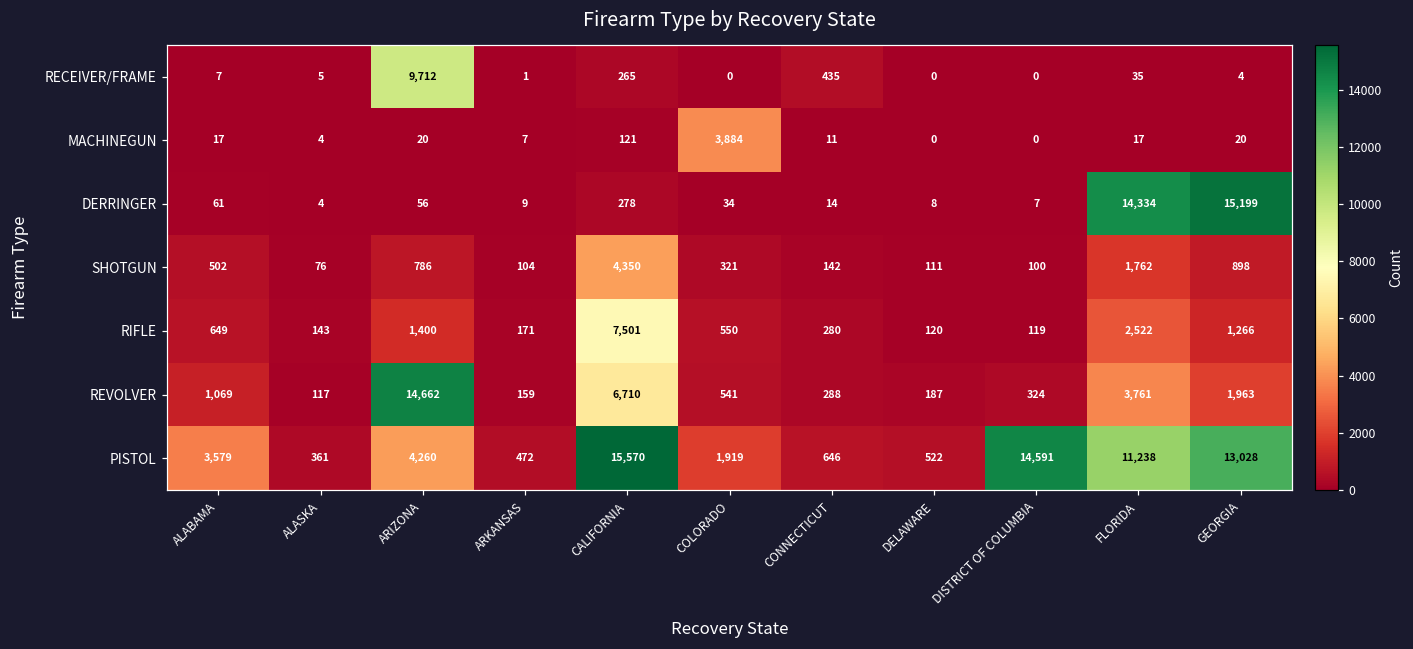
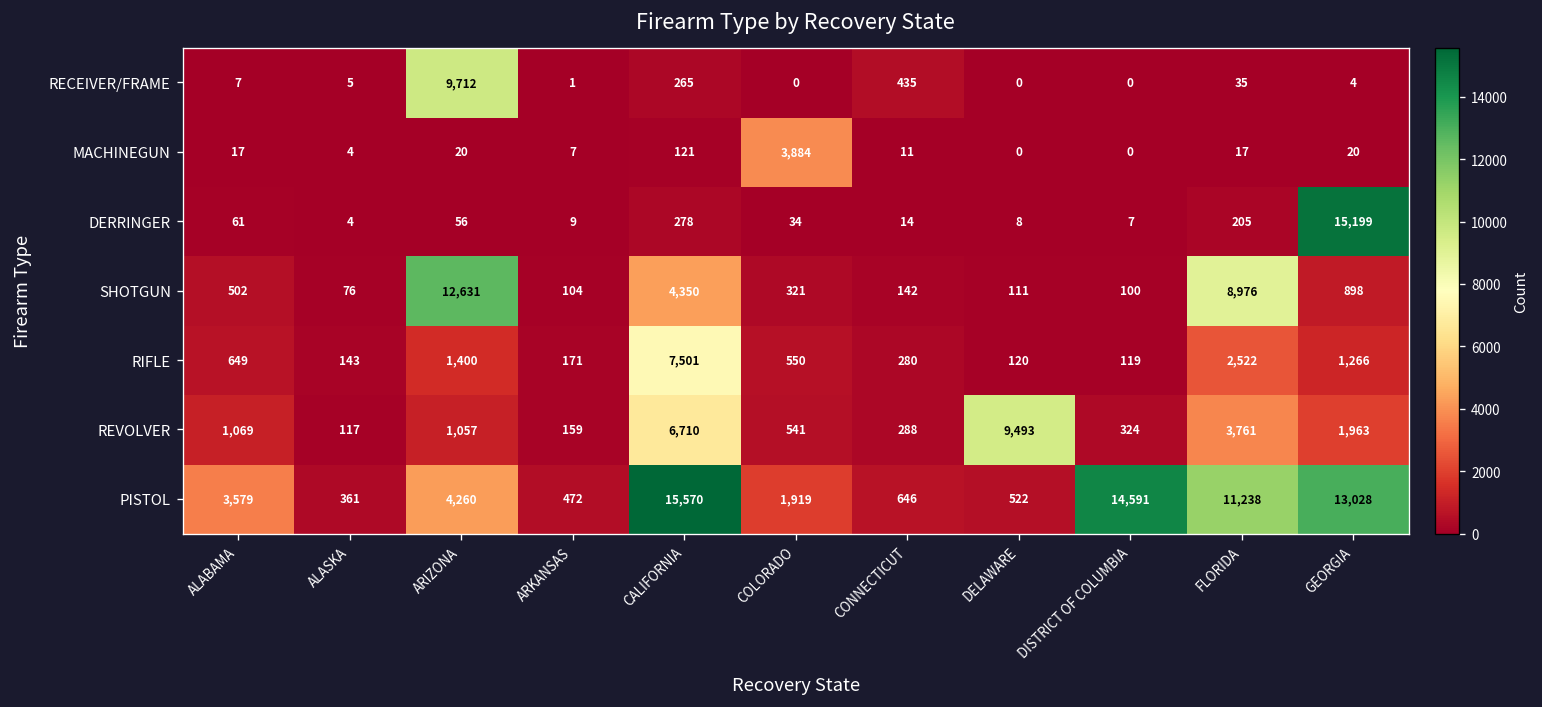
DERRINGER, FLORIDA: 14,334 -> 205
SHOTGUN, ARIZONA: 786 -> 12,631
SHOTGUN, FLORIDA: 1,762 -> 8,976
REVOLVER, ARIZONA: 14,662 -> 1,057
REVOLVER, DELAWARE: 187 -> 9,493
